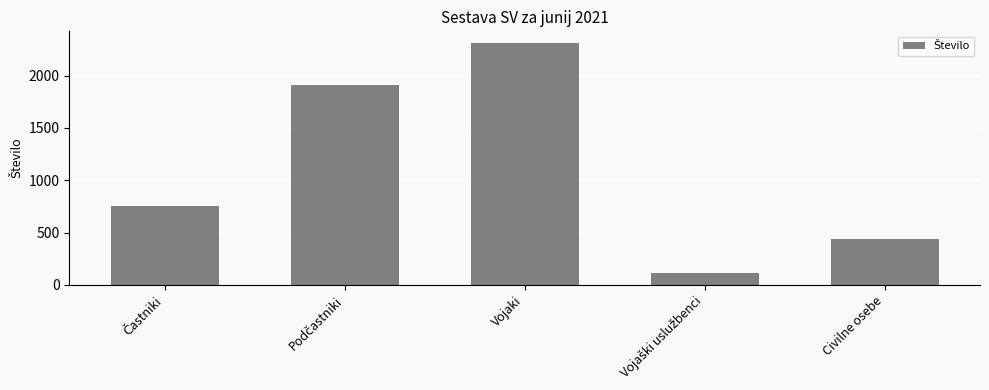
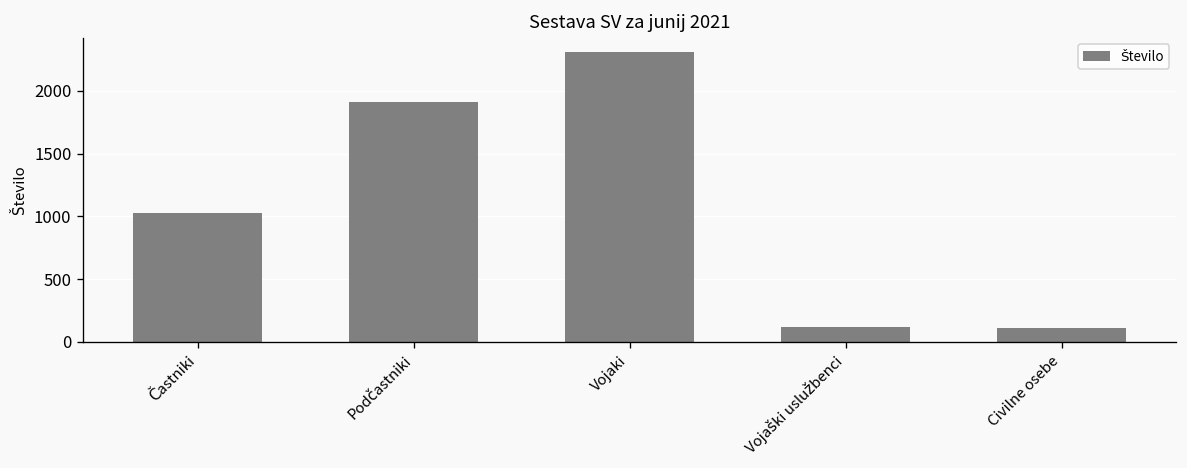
Častniki: 760 -> 1030
Civilne osebe: 440 -> 110
